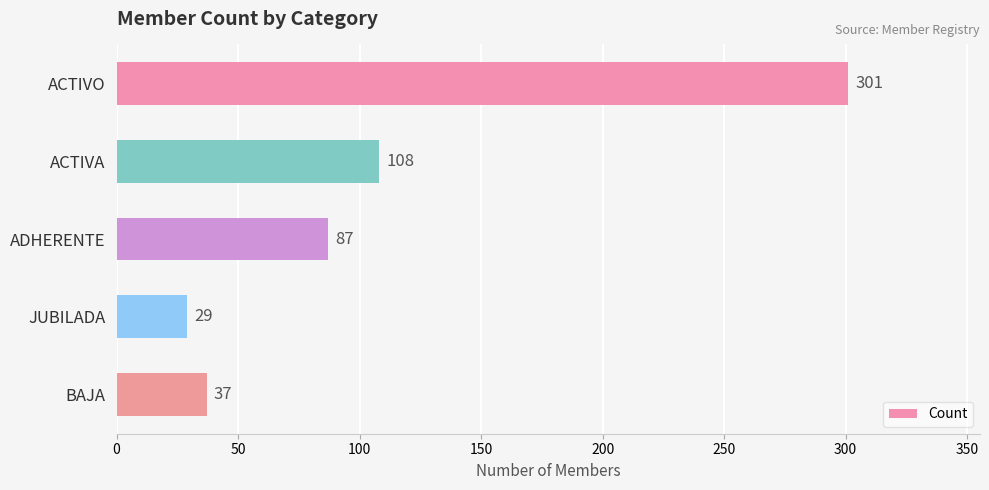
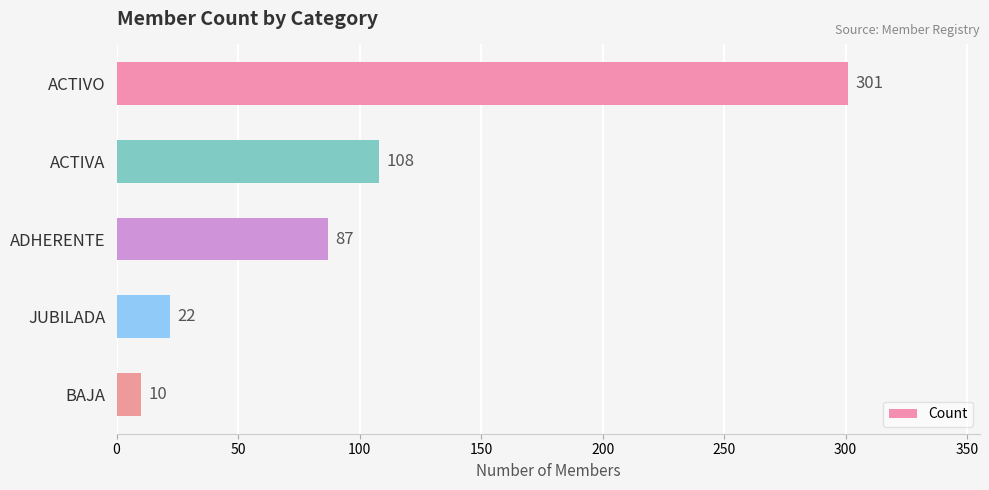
JUBILADA: 29 -> 22
BAJA: 37 -> 10
